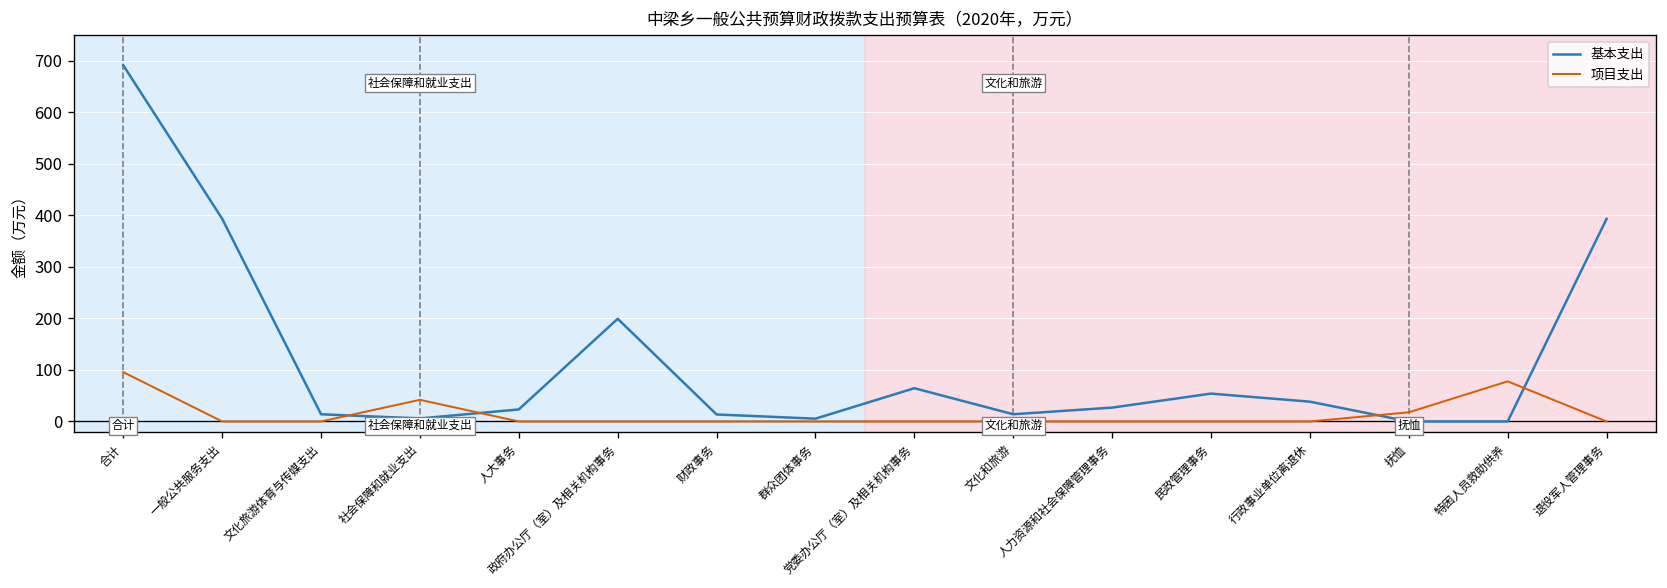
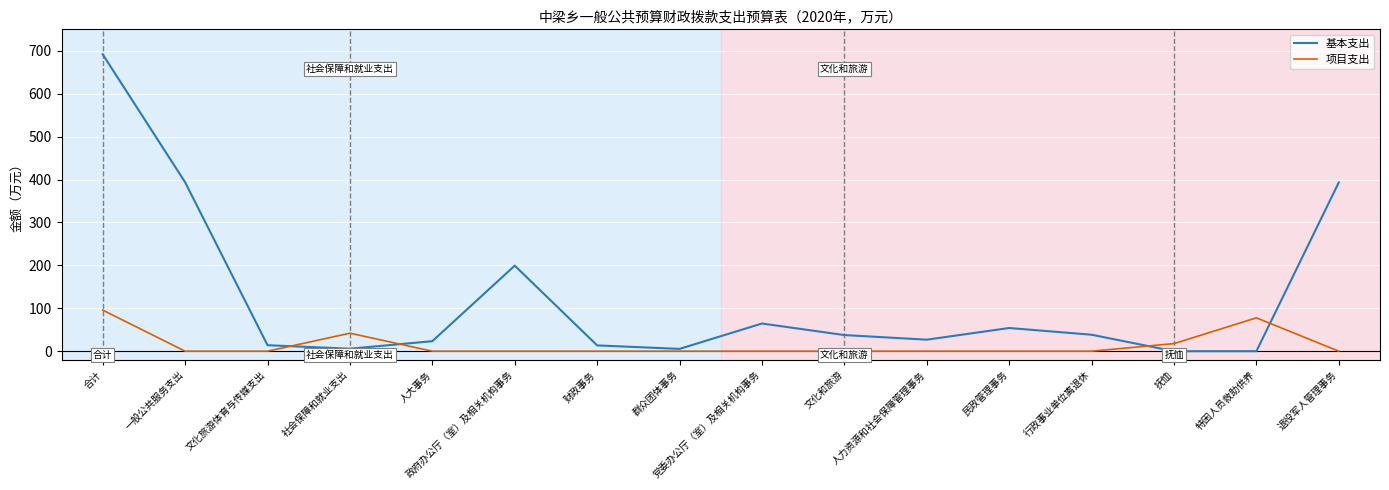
基本支出, 文化和旅游: 10 -> 40
